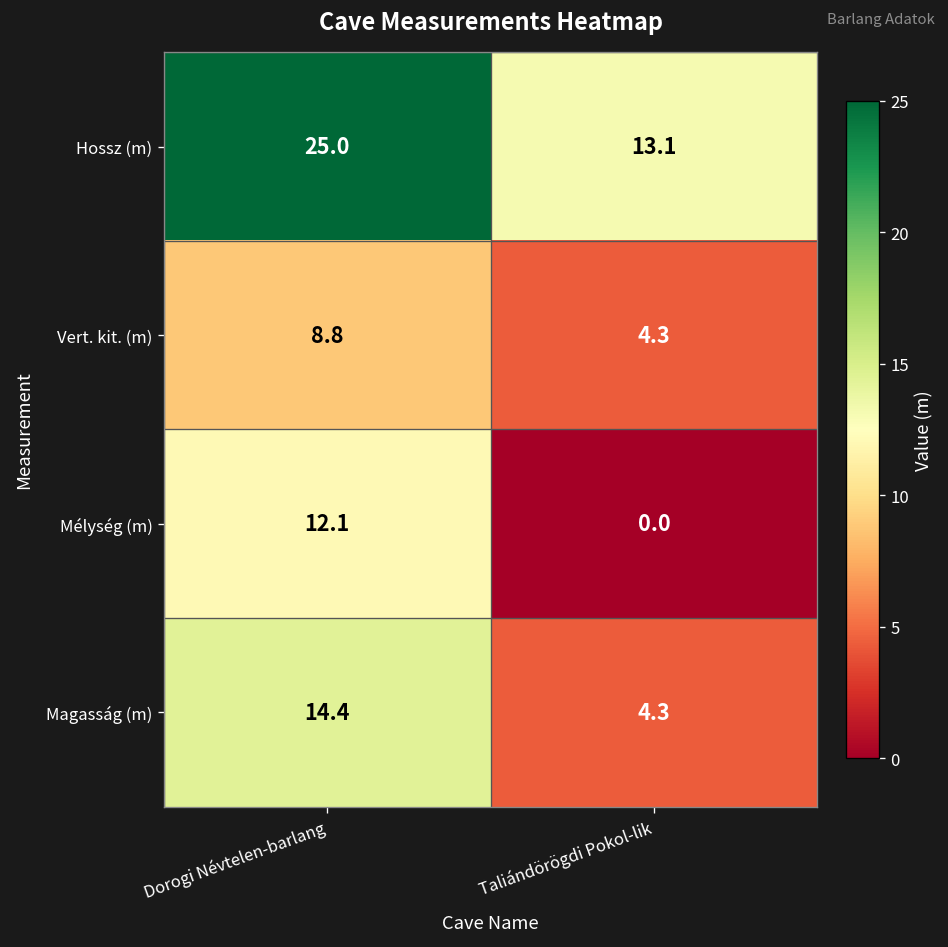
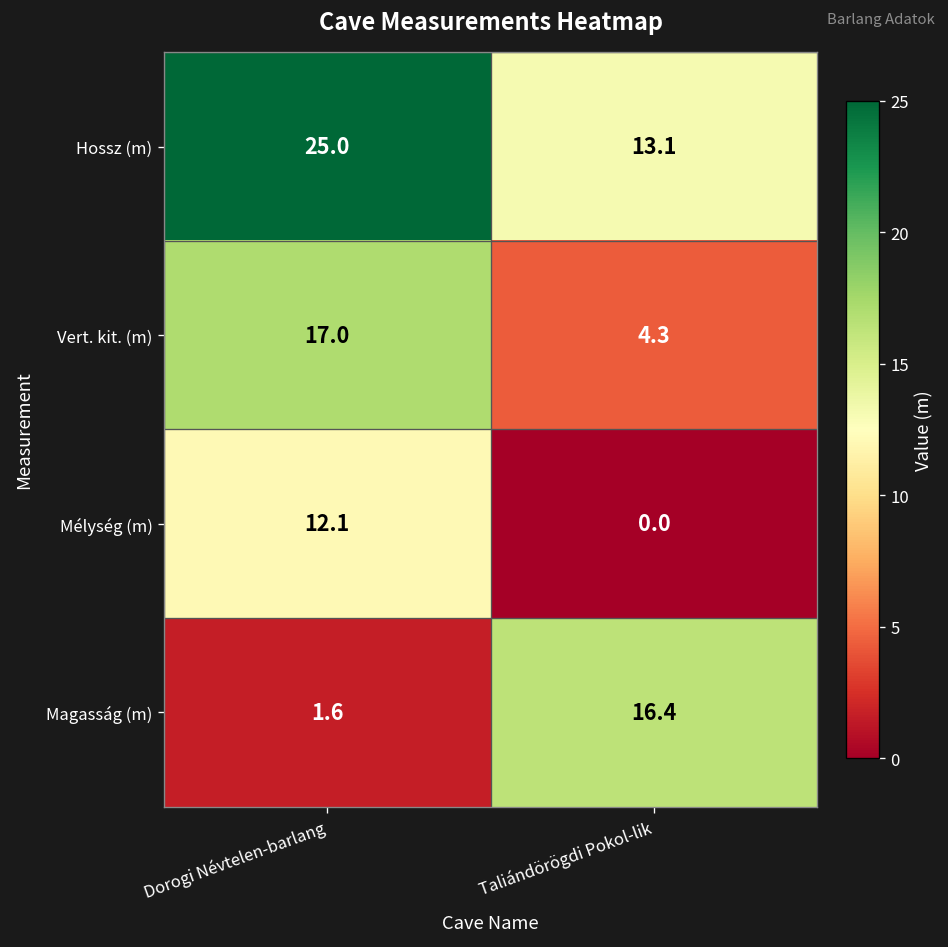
Vert. kit. (m), Dorogi Névtelen-barlang: 8.8 -> 17.0
Magasság (m), Dorogi Névtelen-barlang: 14.4 -> 1.6
Magasság (m), Taliándörögdi Pokol-lik: 4.3 -> 16.4
